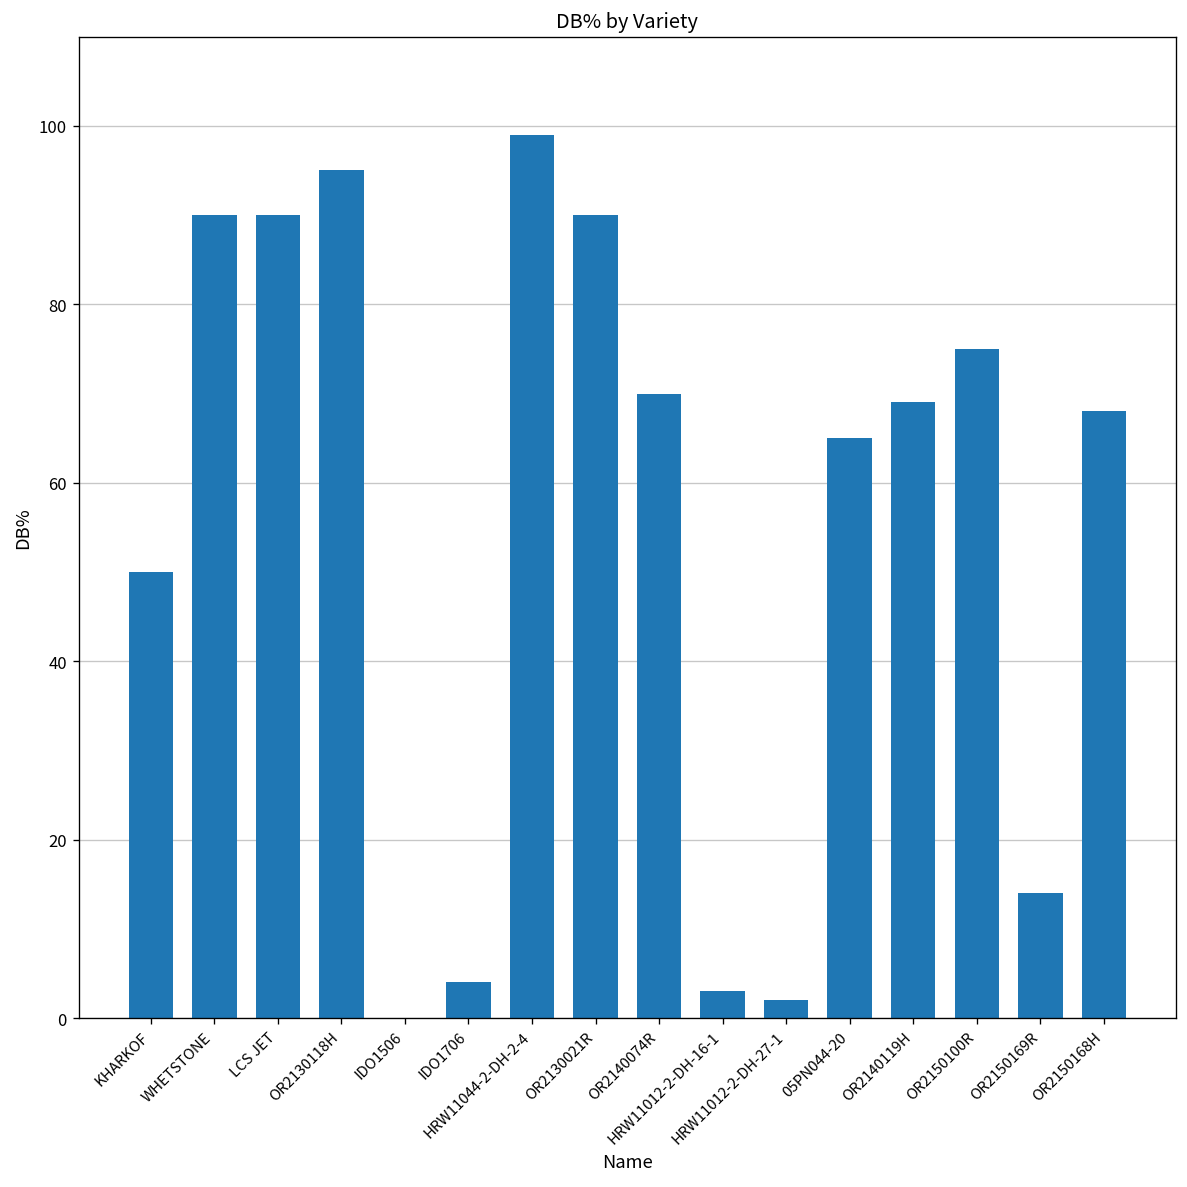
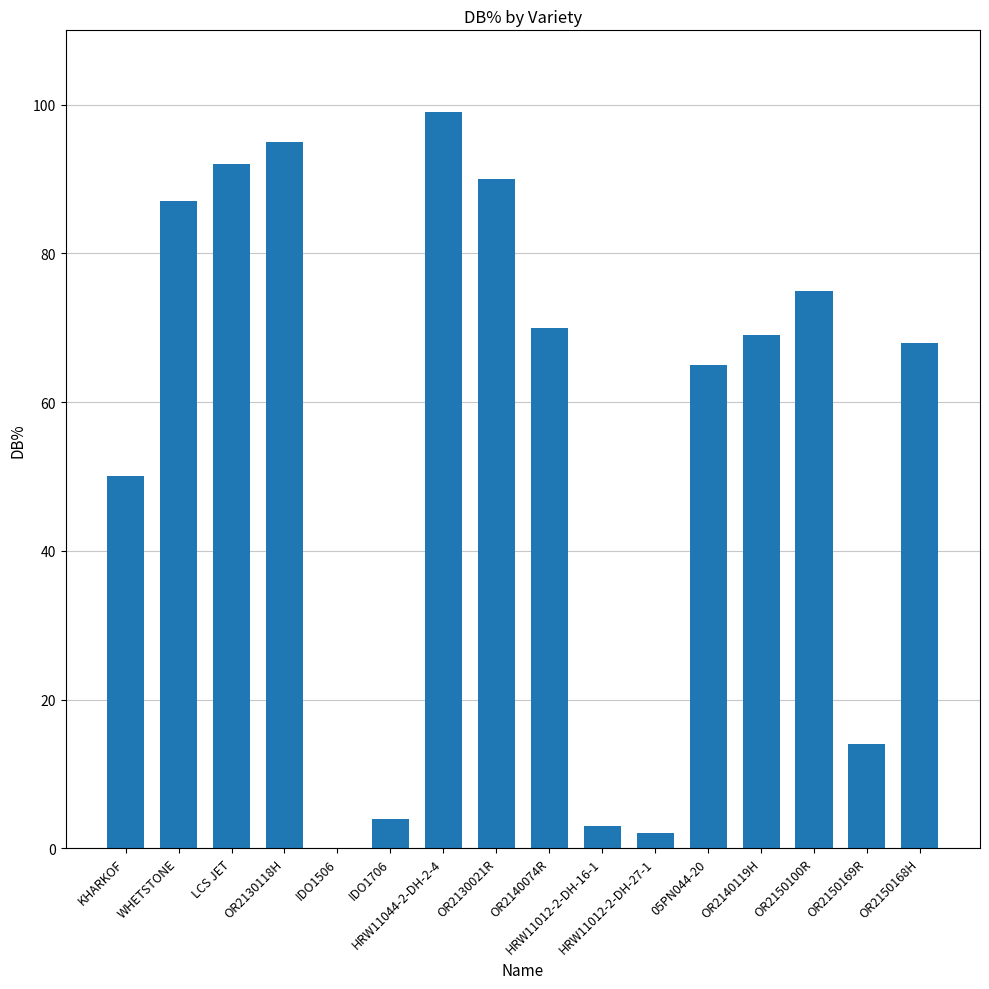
WHETSTONE: 90 -> 87
LCS JET: 90 -> 92
